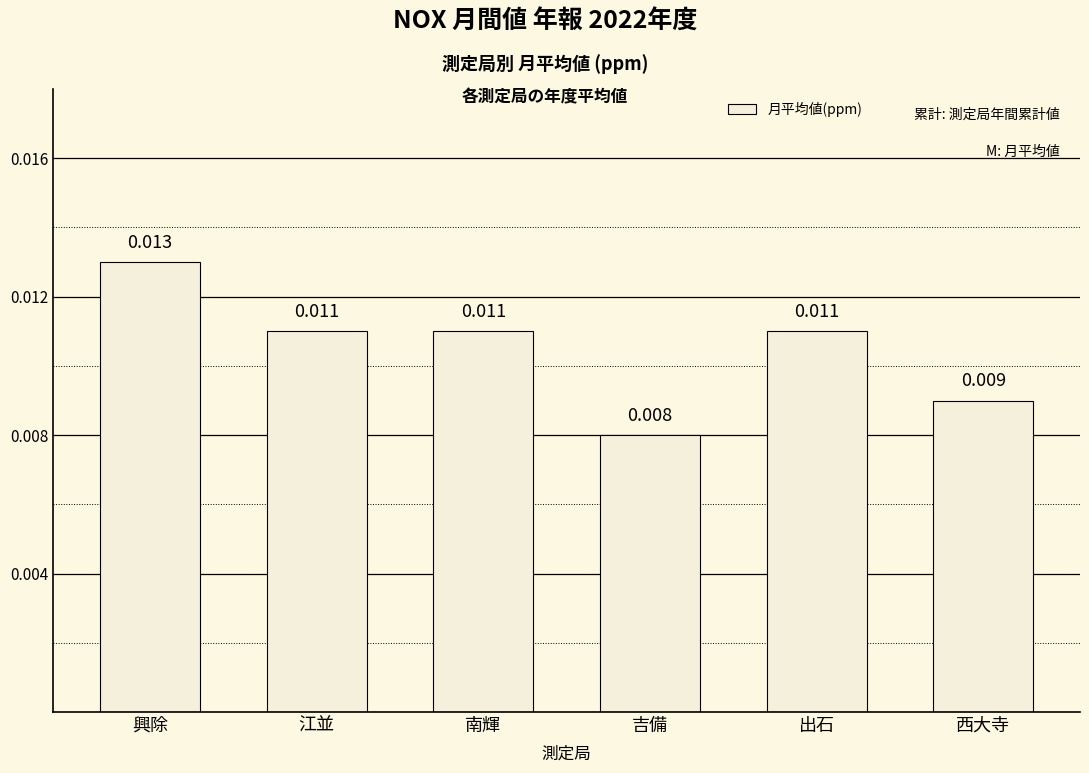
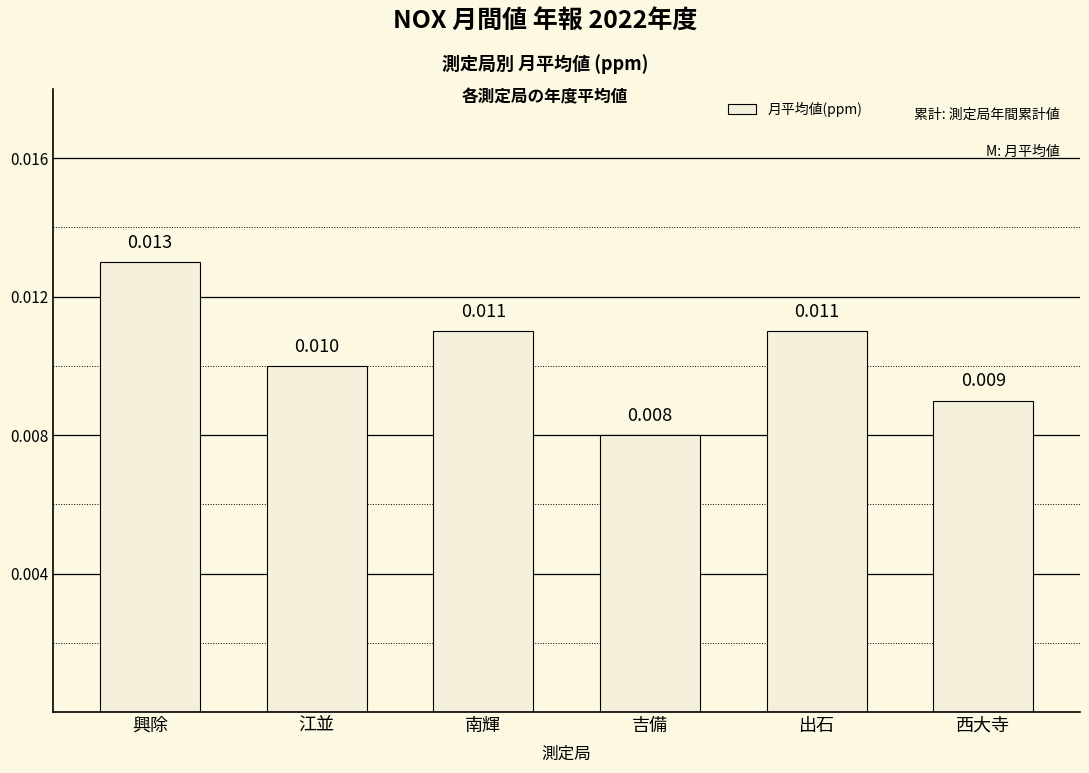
江並: 0.011 -> 0.010
